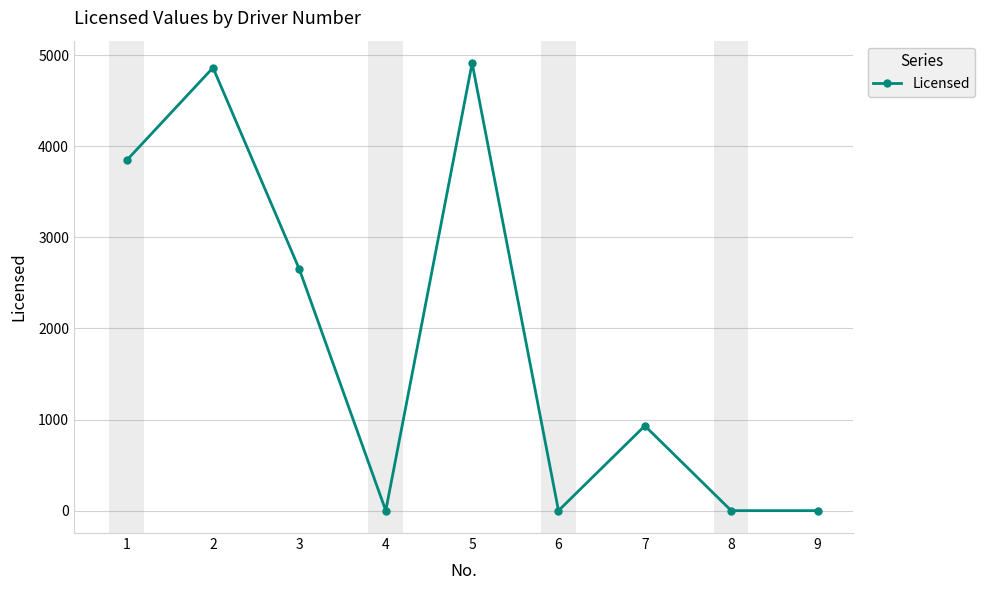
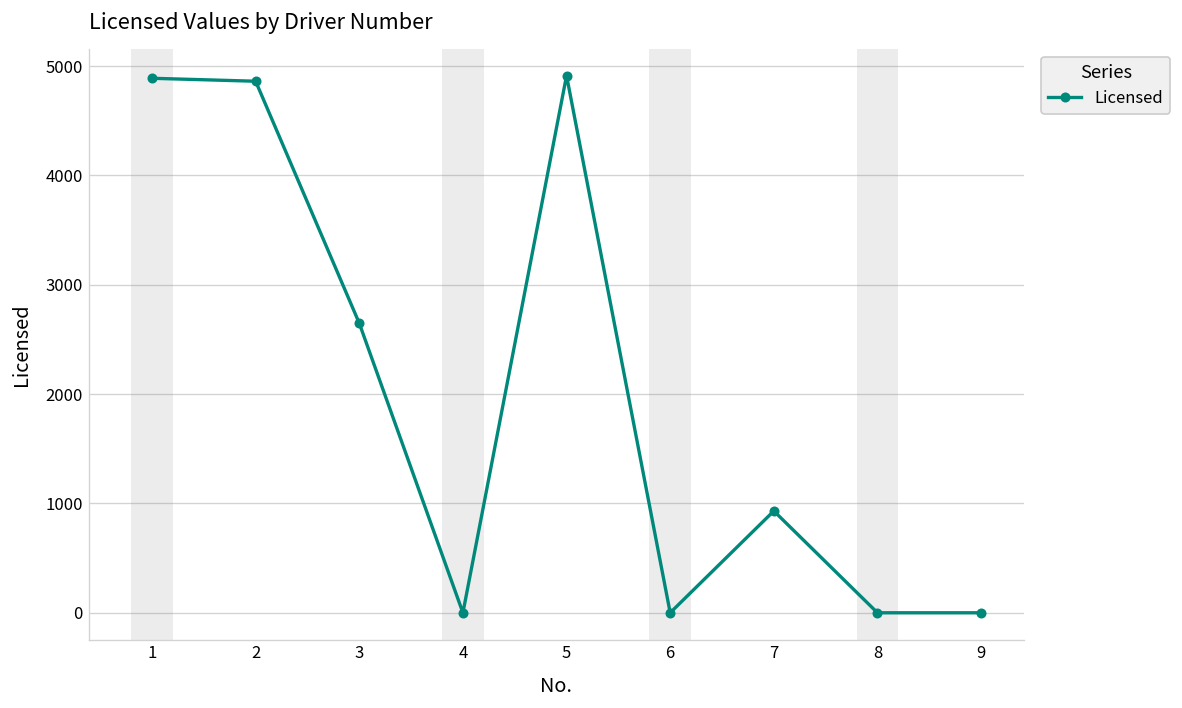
1: 3800 -> 4900
